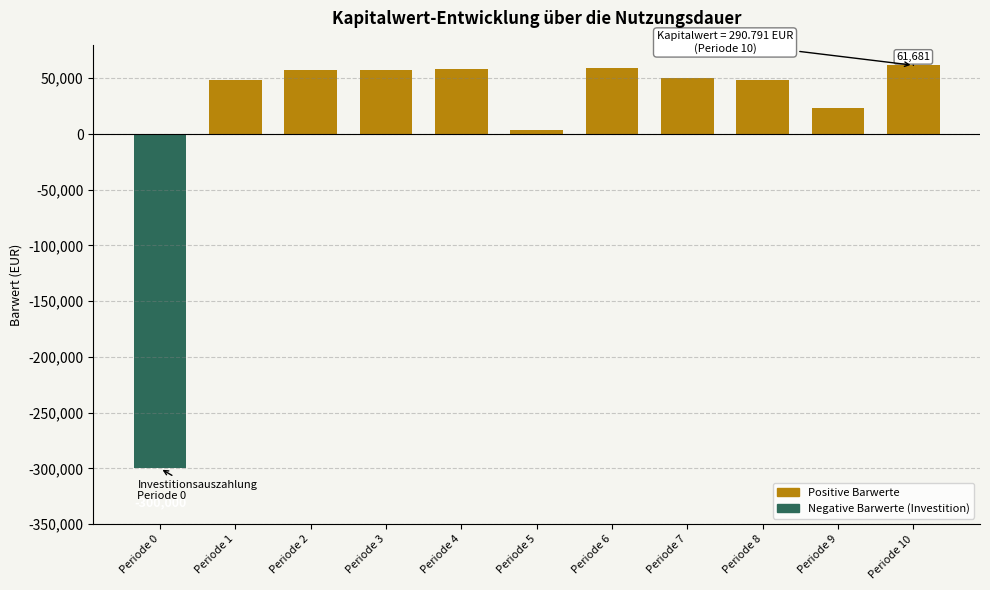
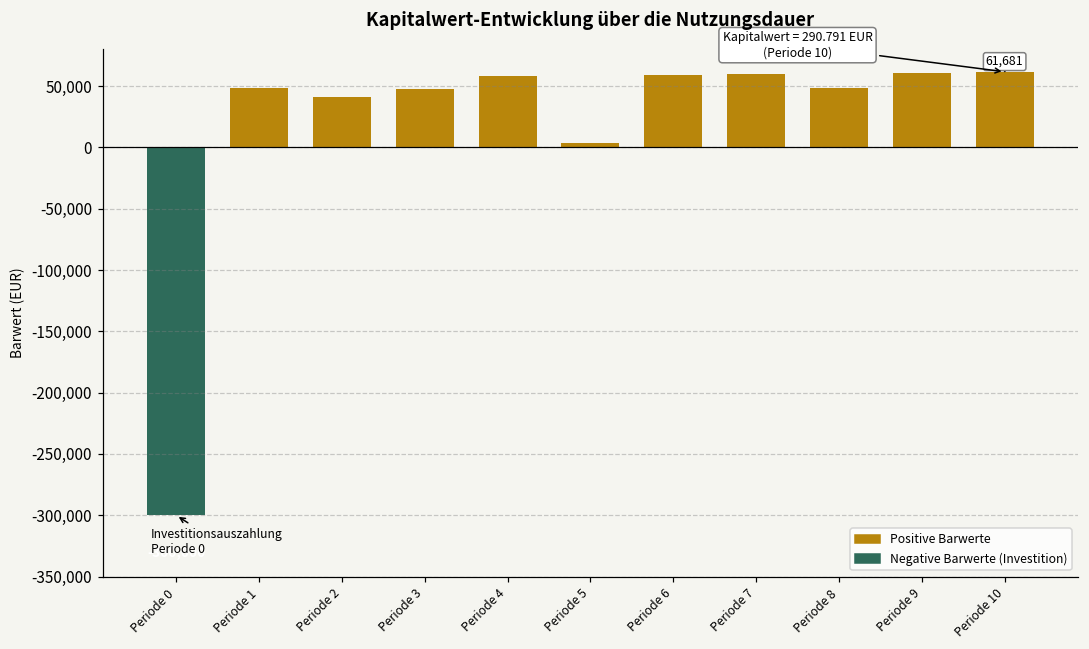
Periode 2: 57,000 -> 41,000
Periode 3: 58,000 -> 47,000
Periode 7: 51,000 -> 60,000
Periode 9: 23,000 -> 61,000
